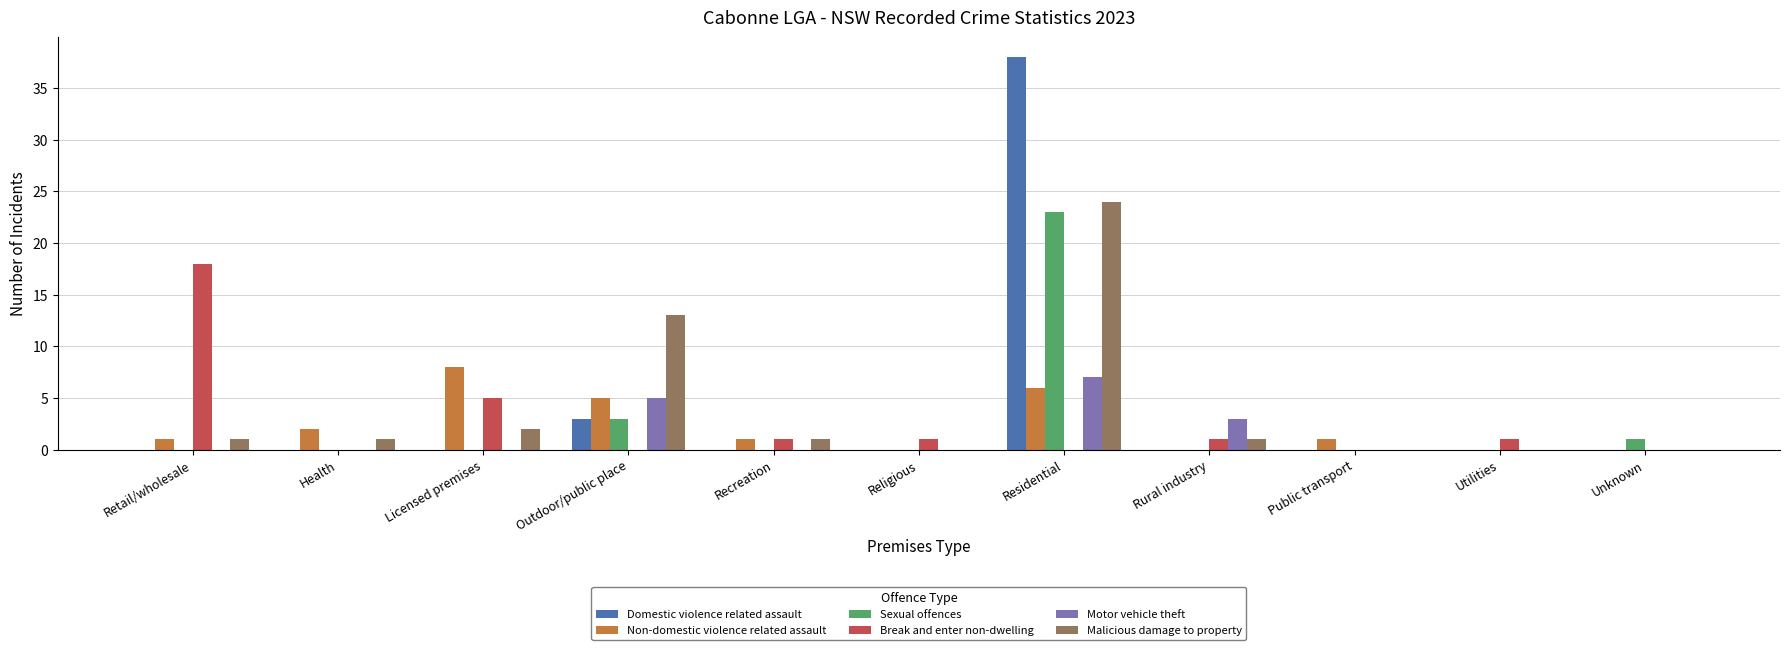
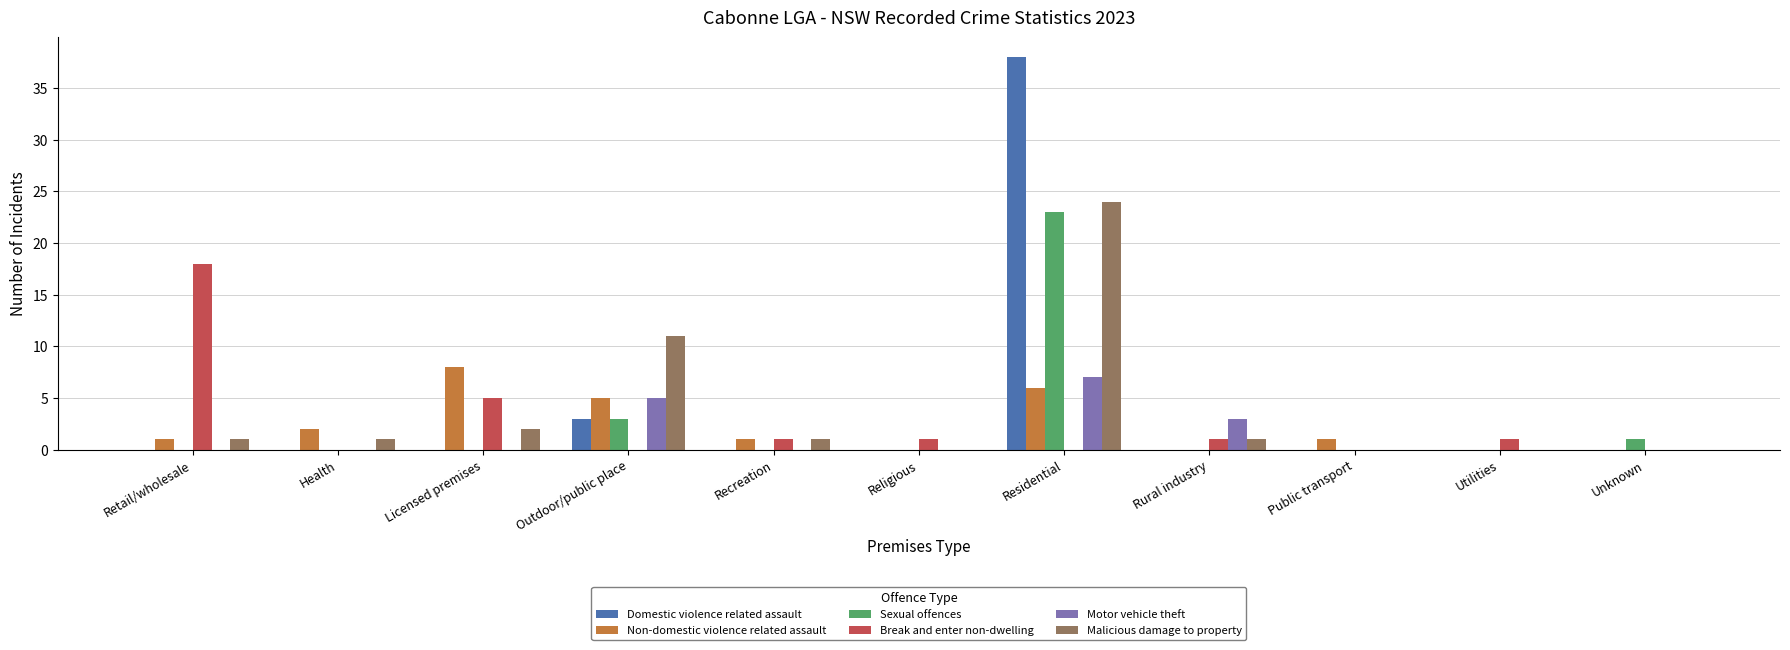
Malicious damage to property, Outdoor/public place: 13 -> 11
